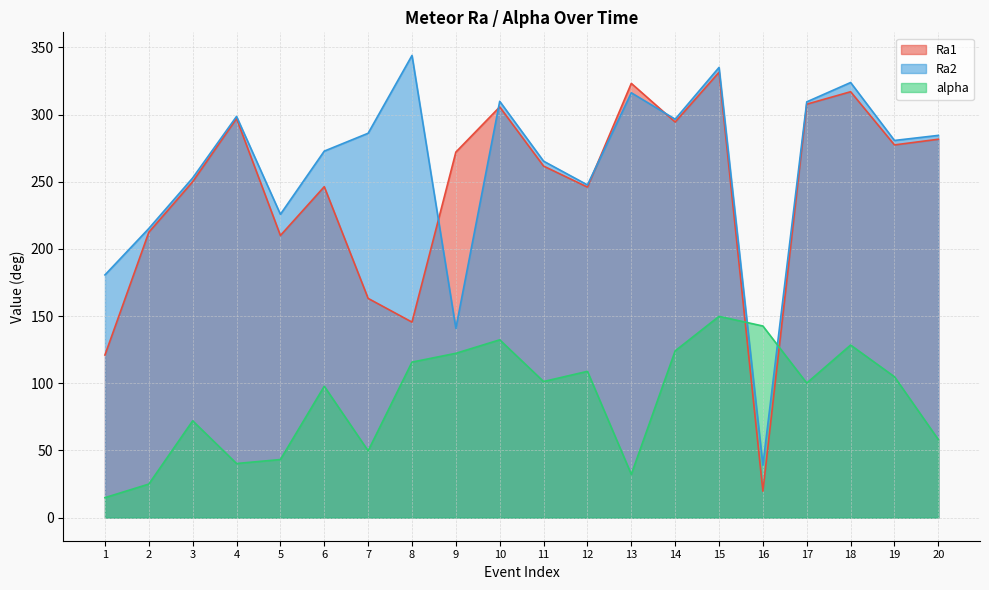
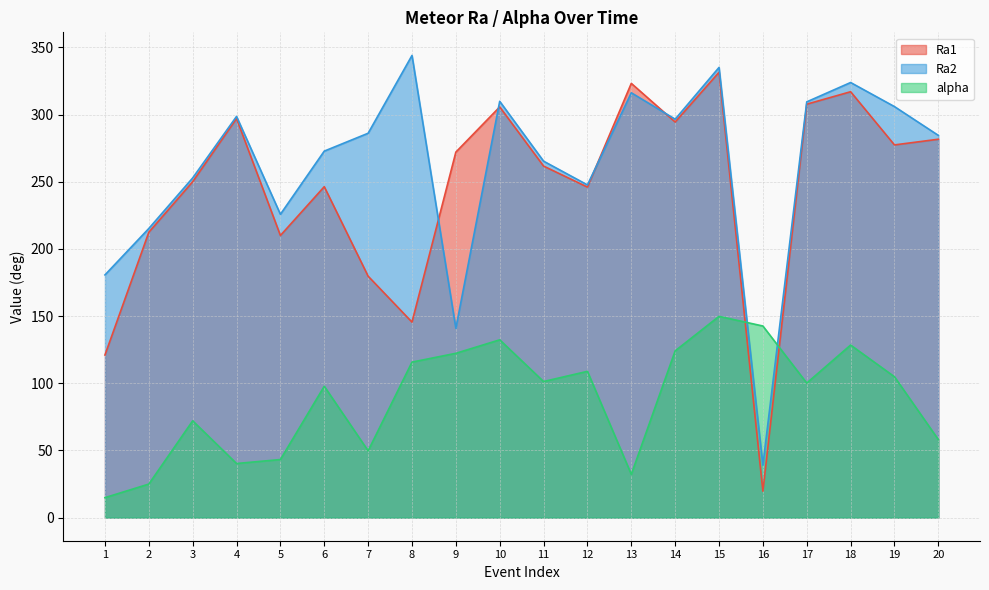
Ra1, 7: 163 -> 180
Ra2, 19: 281 -> 306
